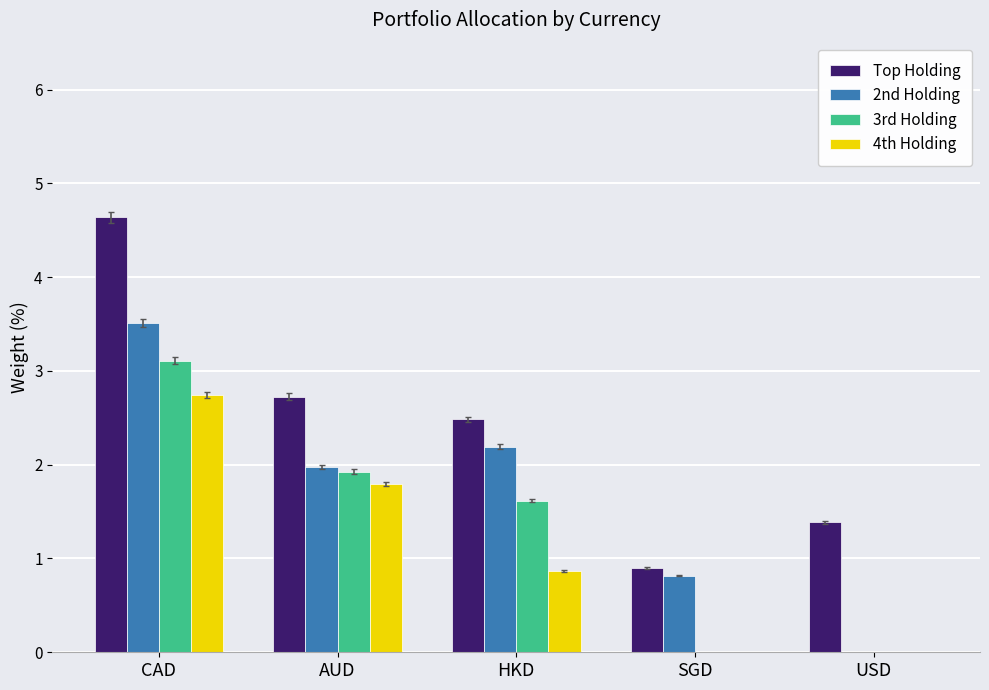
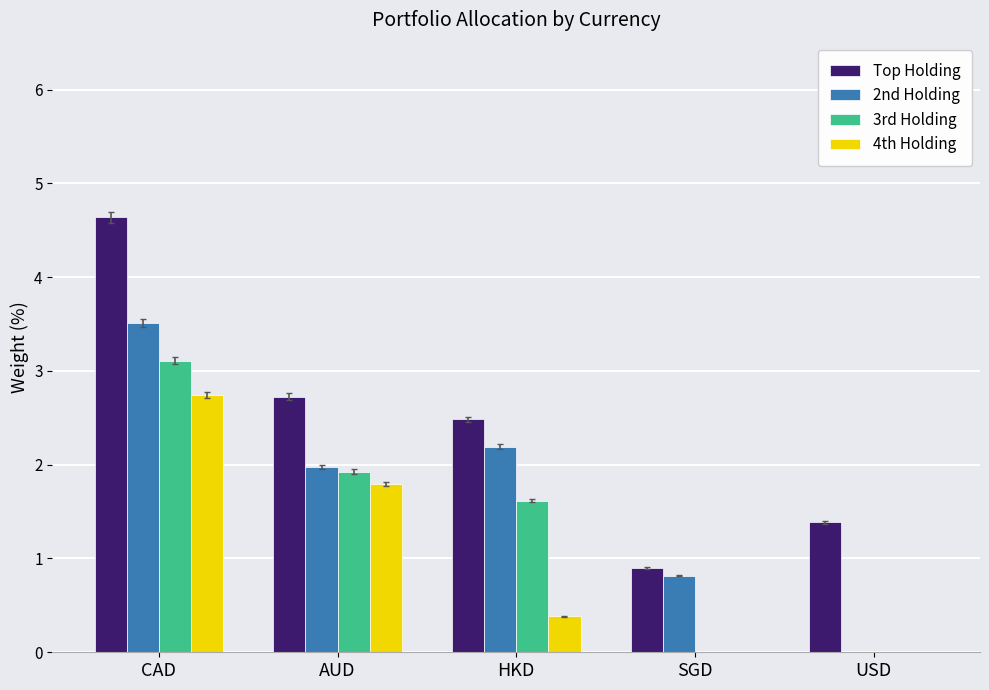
4th Holding, HKD: 0.9 -> 0.4
